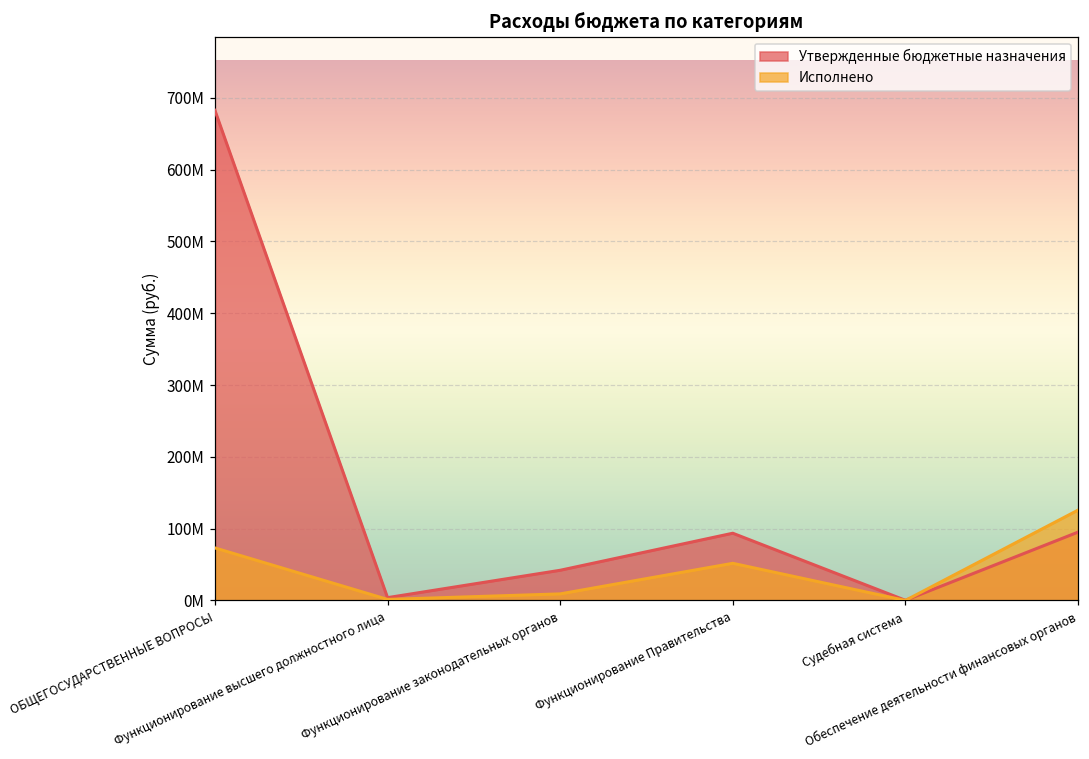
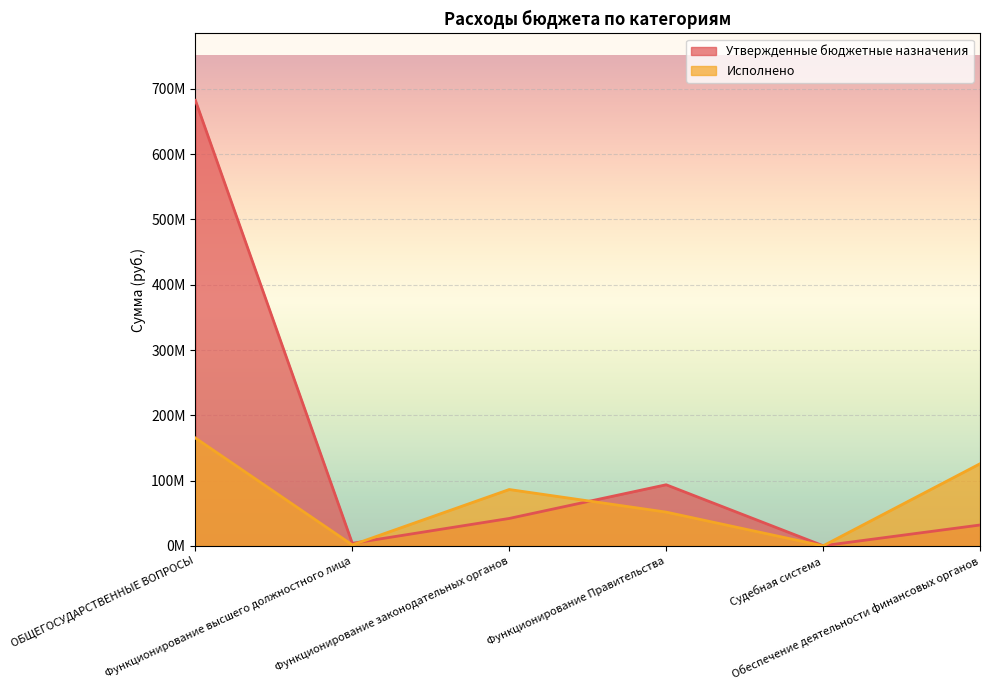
Исполнено, ОБЩЕГОСУДАРСТВЕННЫЕ ВОПРОСЫ: 70000000 -> 170000000
Исполнено, Функционирование законодательных органов: 10000000 -> 90000000
Утвержденные бюджетные назначения, Обеспечение деятельности финансовых органов: 100000000 -> 30000000
